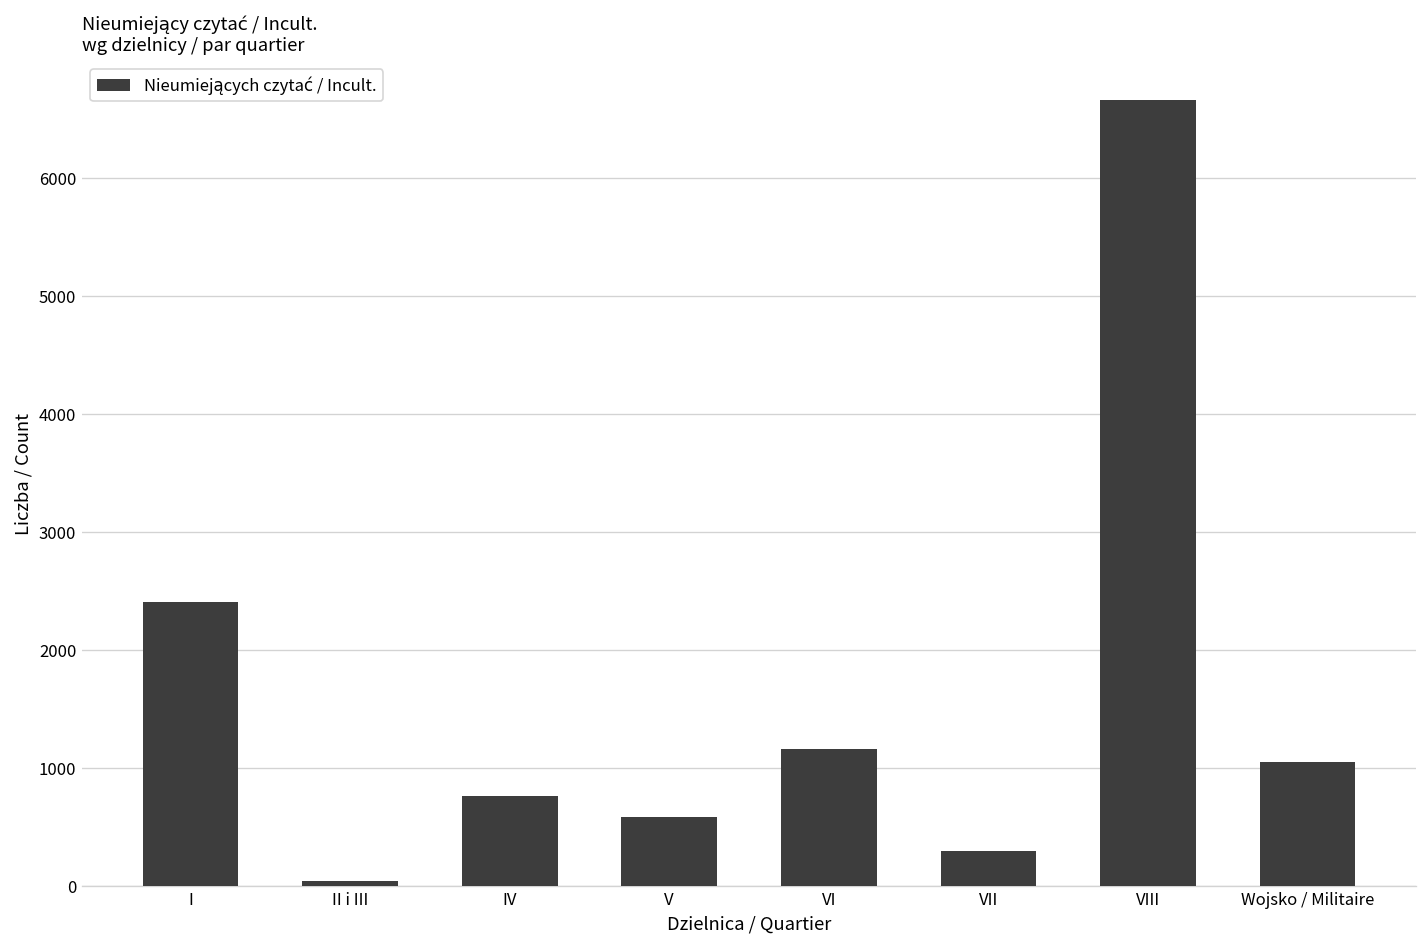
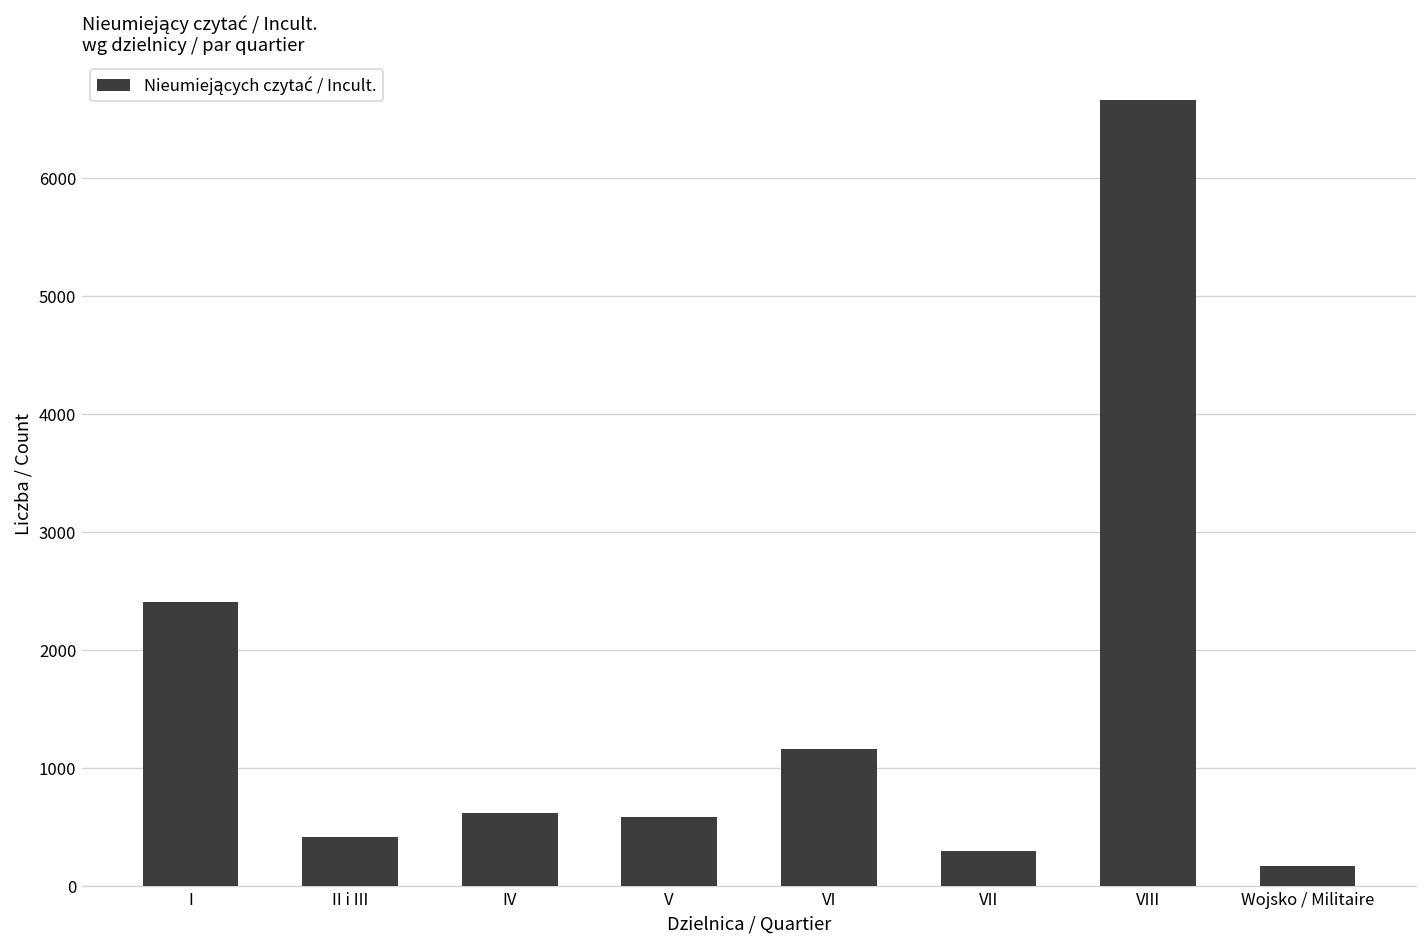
II i III: 0 -> 400
IV: 800 -> 600
Wojsko / Militaire: 1100 -> 200
